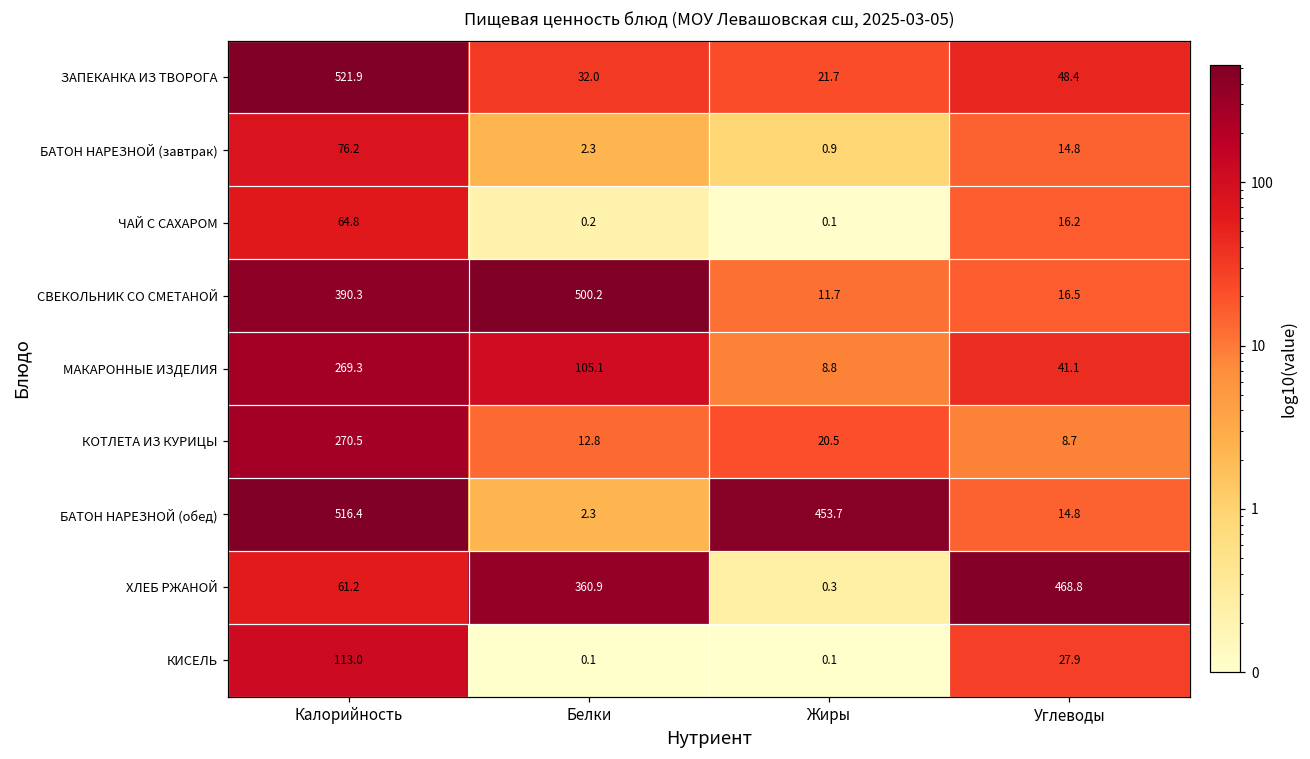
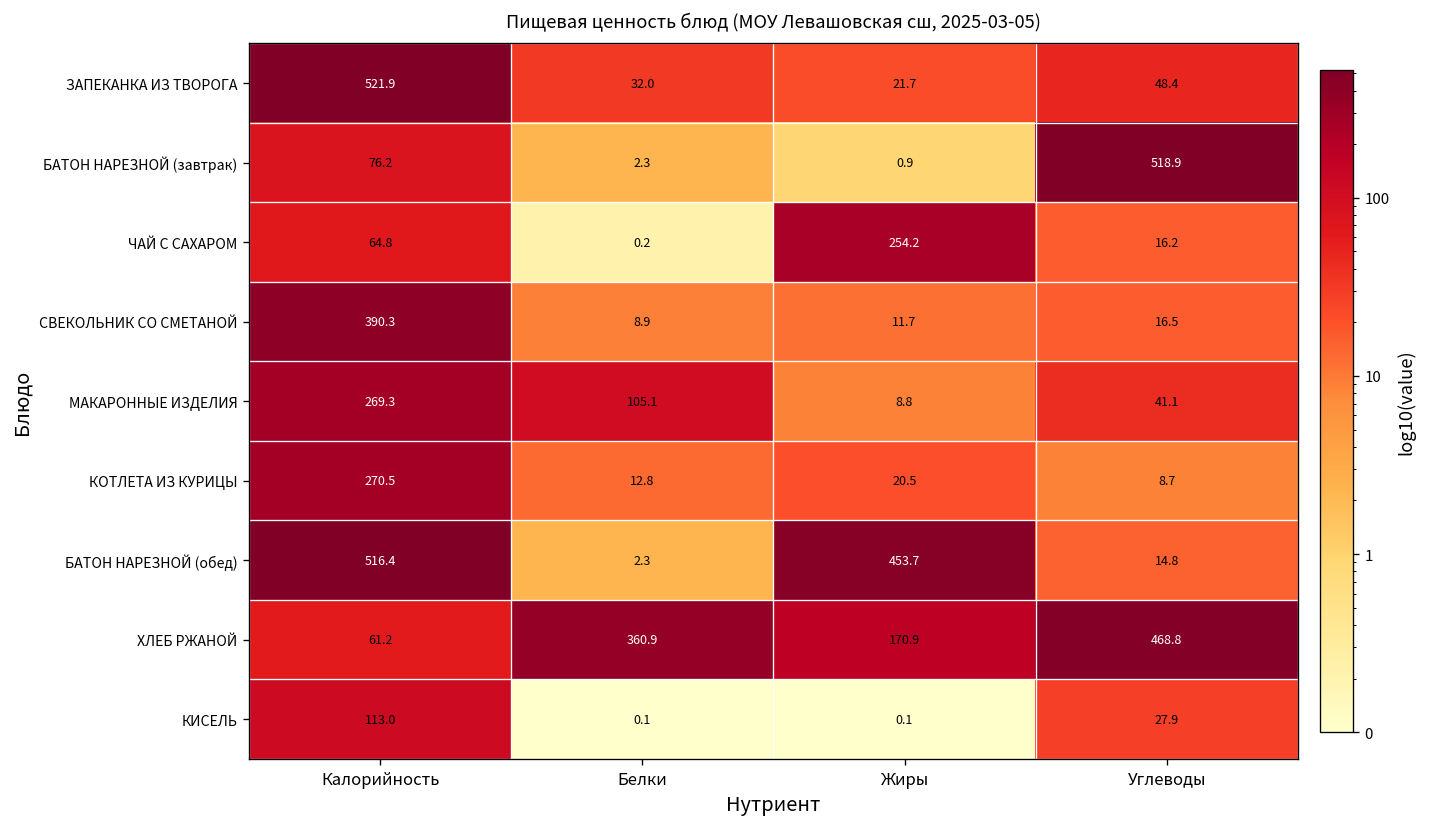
БАТОН НАРЕЗНОЙ (завтрак), Углеводы: 14.8 -> 518.9
ЧАЙ С САХАРОМ, Жиры: 0.1 -> 254.2
СВЕКОЛЬНИК СО СМЕТАНОЙ, Белки: 500.2 -> 8.9
ХЛЕБ РЖАНОЙ, Жиры: 0.3 -> 170.9
